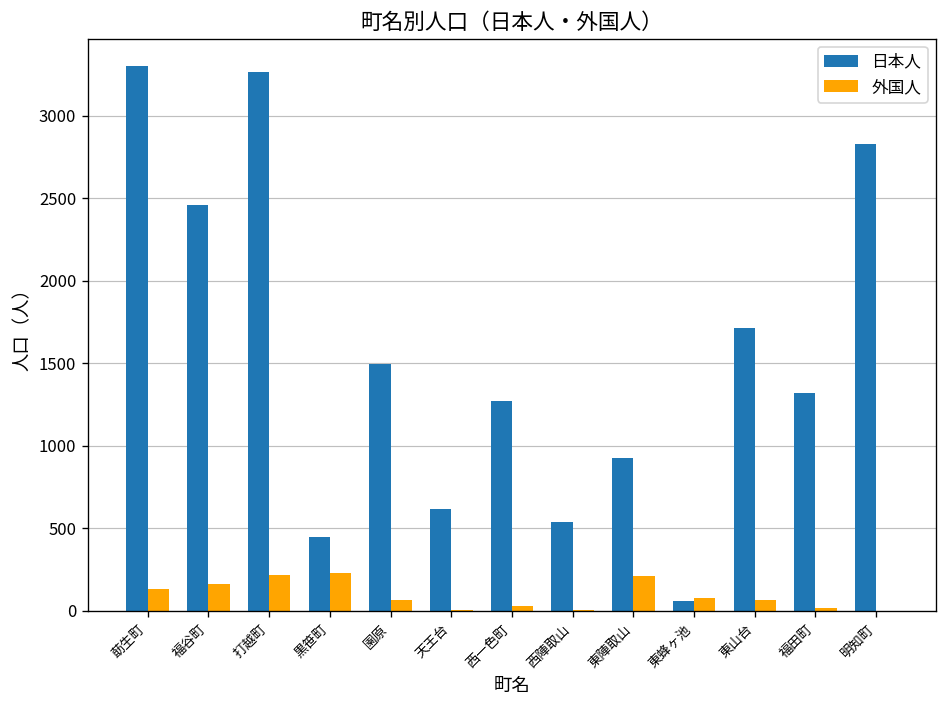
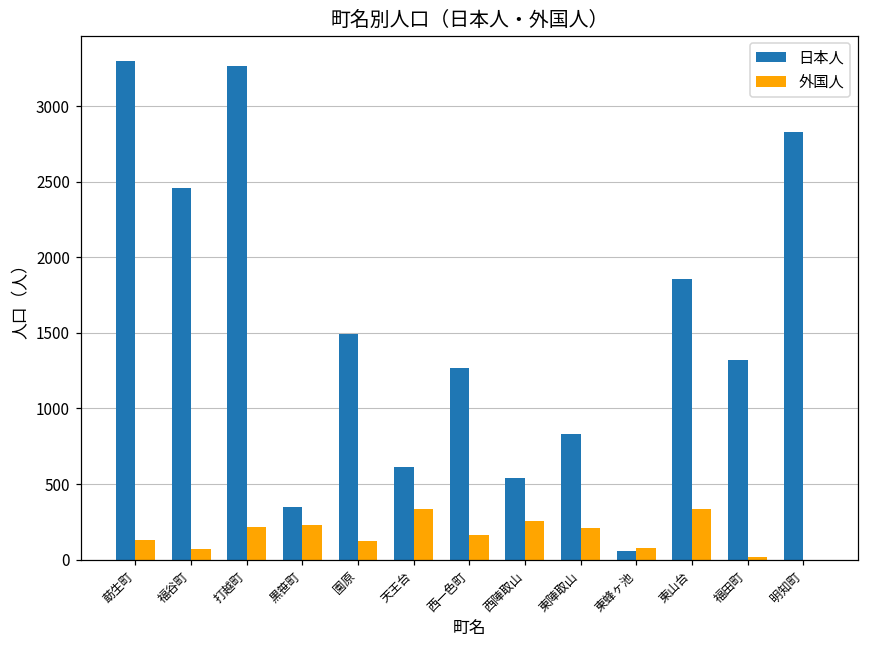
外国人, 福谷町: 160 -> 70
日本人, 黒笹町: 440 -> 350
外国人, 園原: 60 -> 130
外国人, 天王台: 0 -> 340
外国人, 西一色町: 30 -> 160
外国人, 西陣取山: 0 -> 250
日本人, 東陣取山: 930 -> 830
日本人, 東山台: 1710 -> 1850
外国人, 東山台: 60 -> 330
